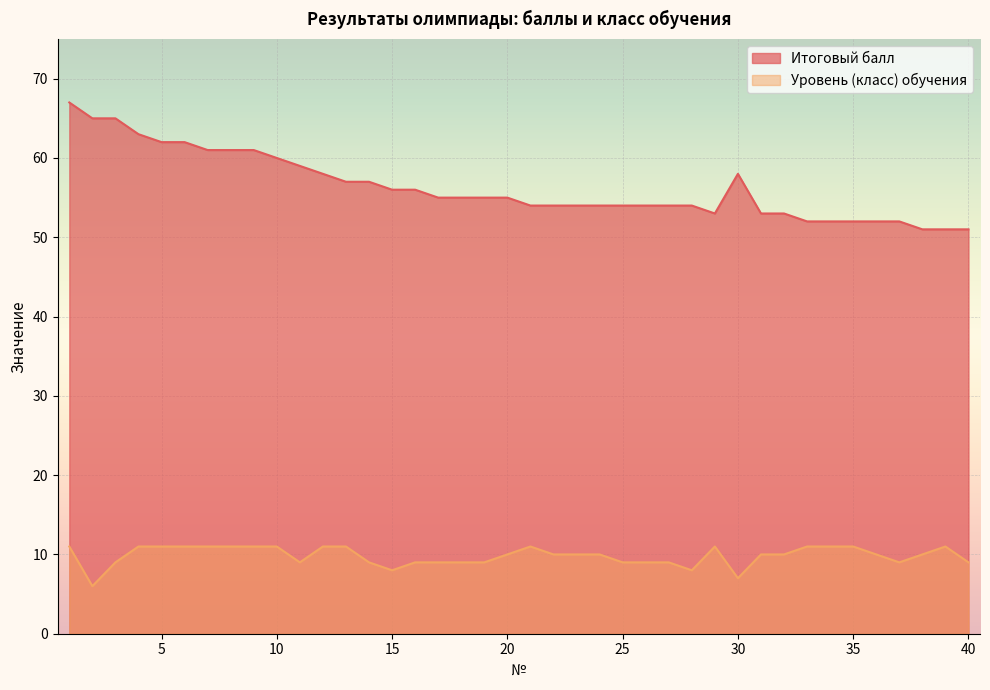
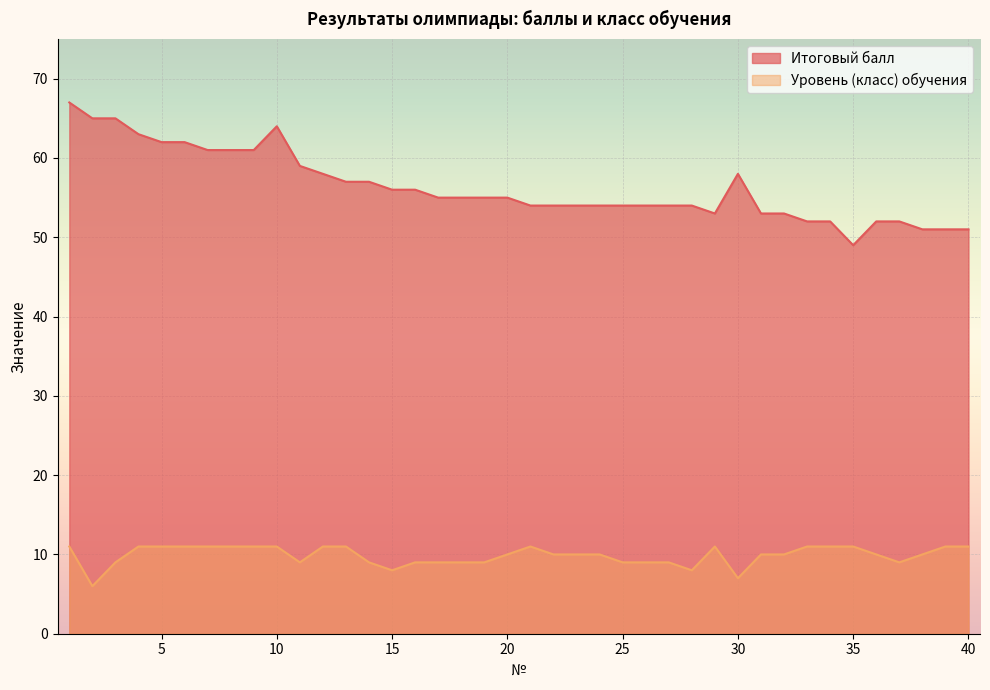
Итоговый балл, 10: 60 -> 64
Итоговый балл, 35: 52 -> 49
Уровень (класс) обучения, 40: 9 -> 11
